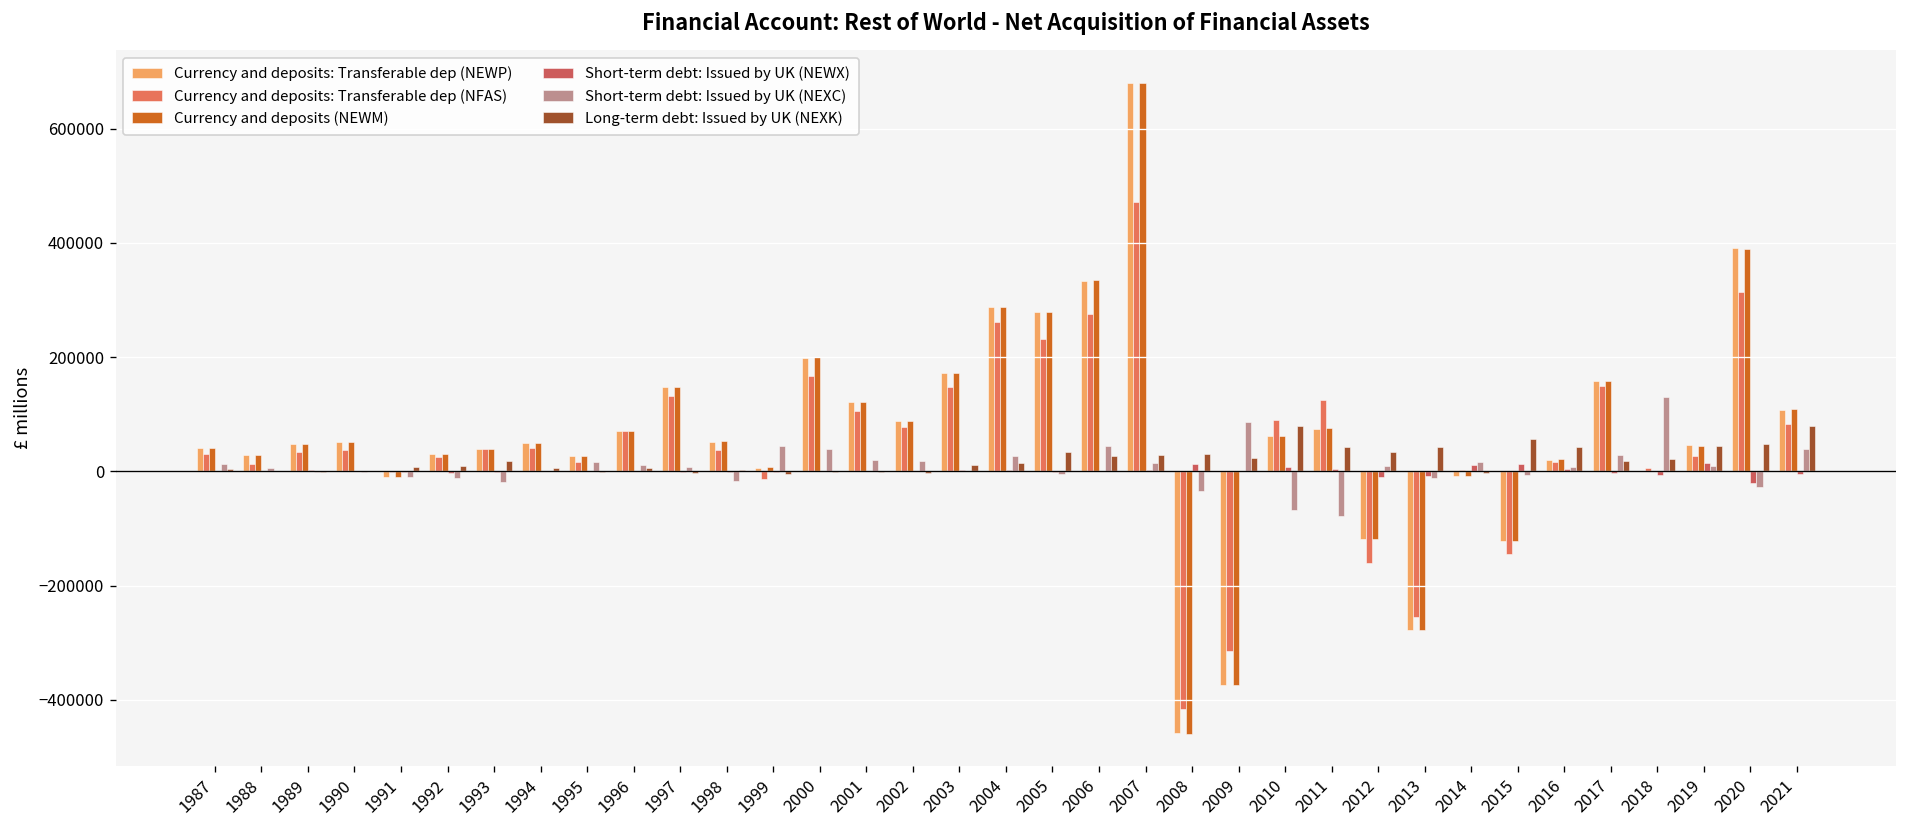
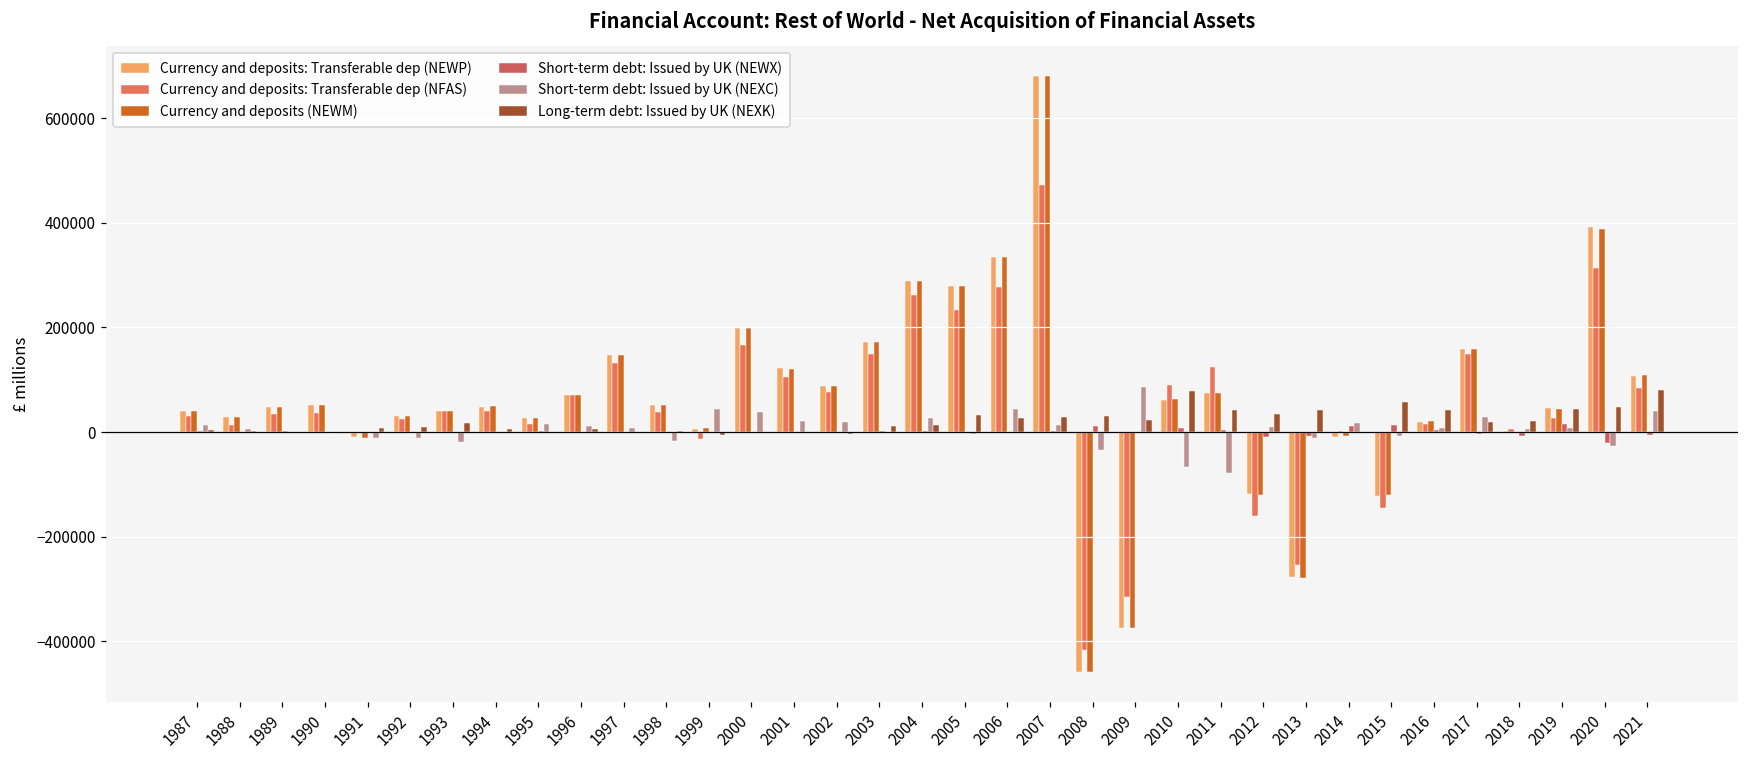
Short-term debt: Issued by UK (NEXC), 2018: 130000 -> 10000
